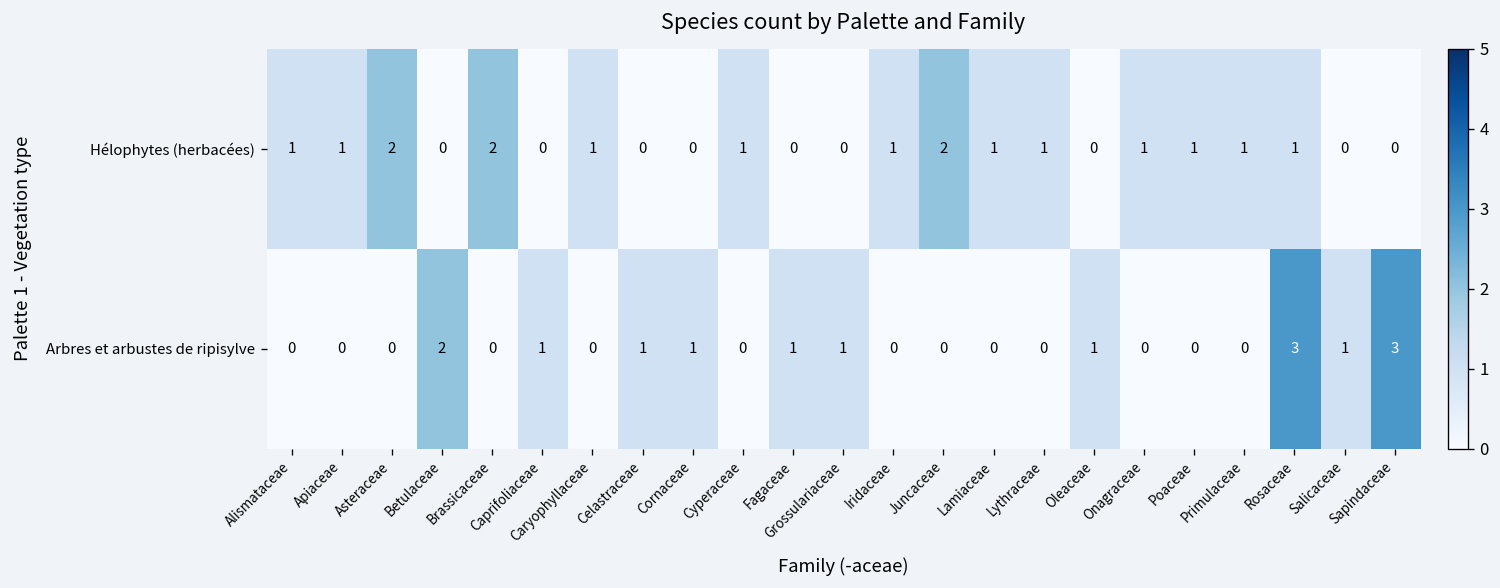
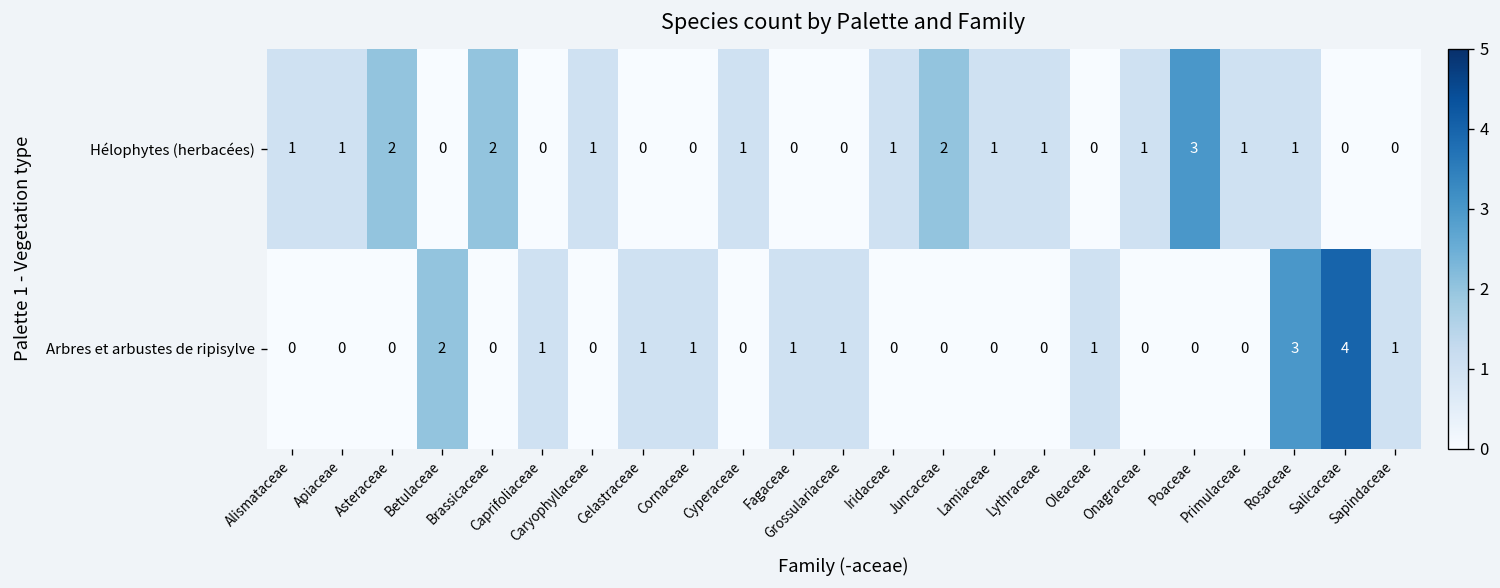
Hélophytes (herbacées), Poaceae: 1 -> 3
Arbres et arbustes de ripisylve, Salicaceae: 1 -> 4
Arbres et arbustes de ripisylve, Sapindaceae: 3 -> 1
